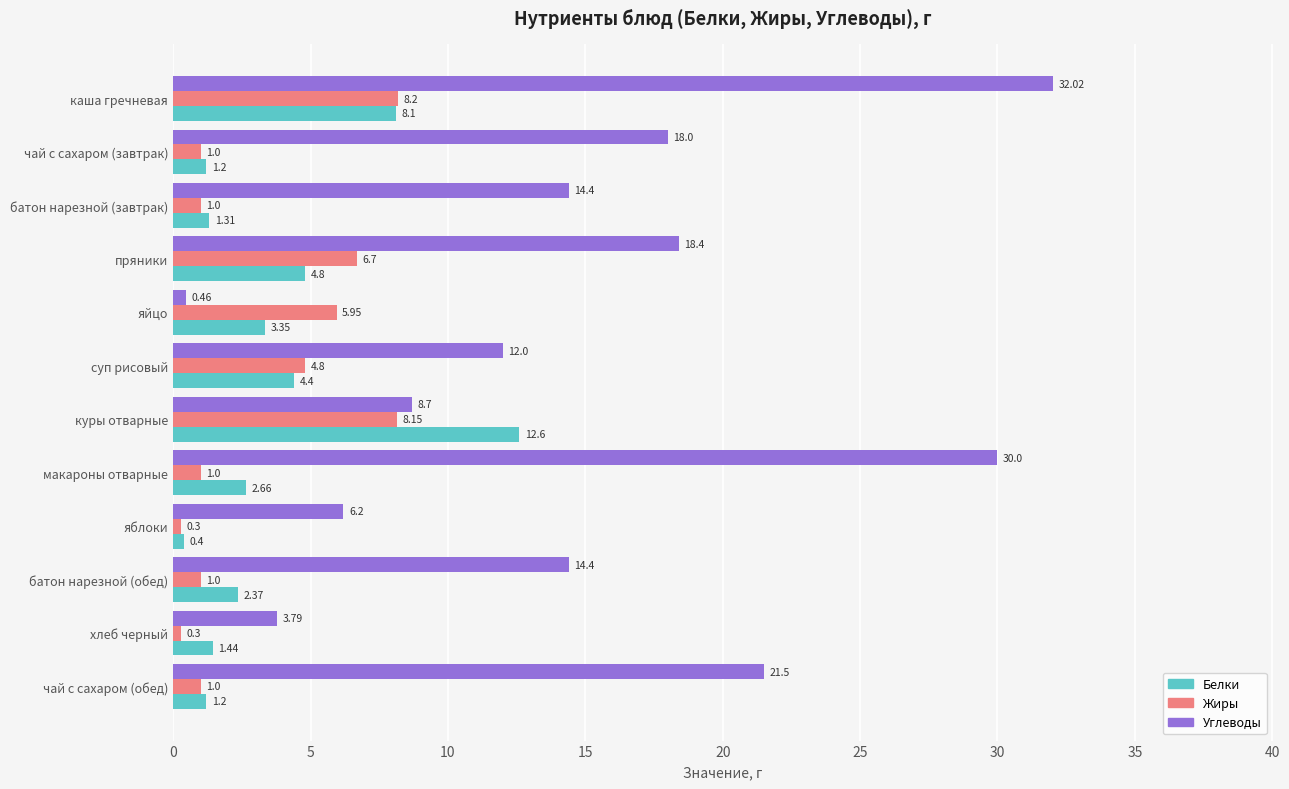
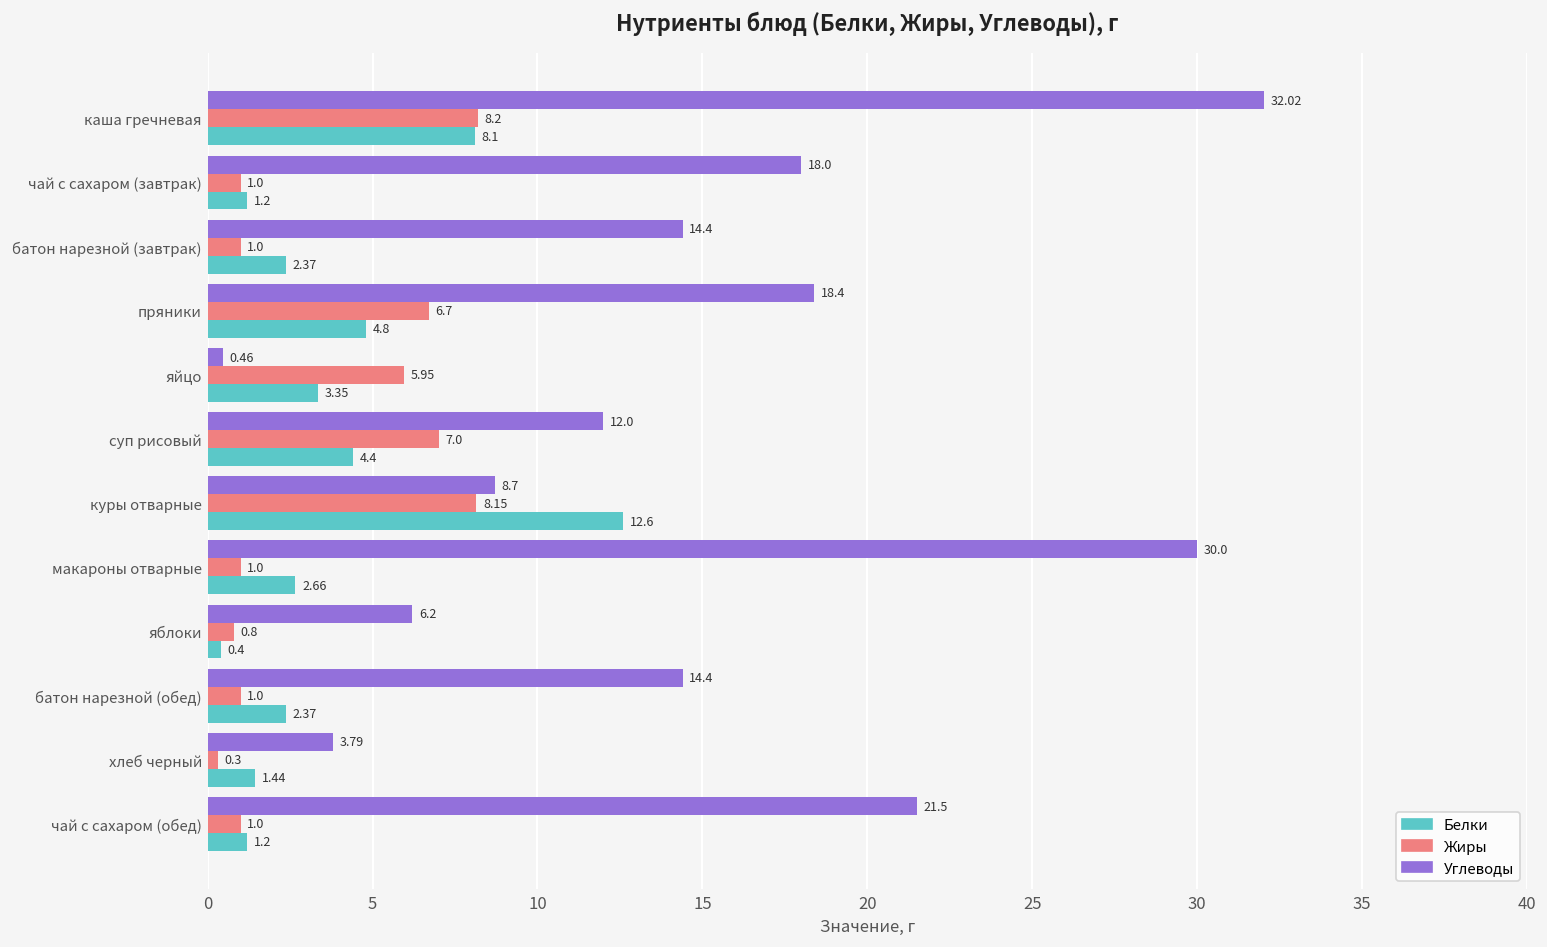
Белки, батон нарезной (завтрак): 1.31 -> 2.37
Жиры, суп рисовый: 4.8 -> 7.0
Жиры, яблоки: 0.3 -> 0.8
